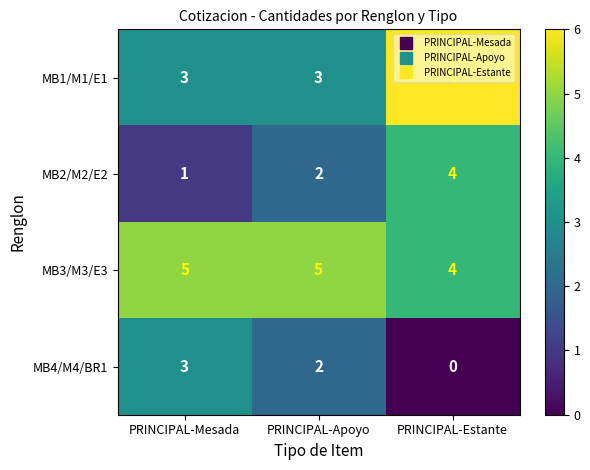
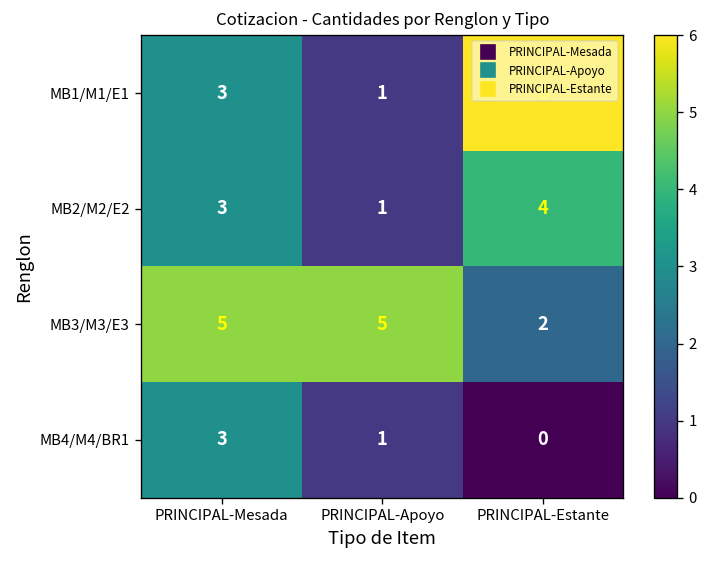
MB1/M1/E1, PRINCIPAL-Apoyo: 3 -> 1
MB2/M2/E2, PRINCIPAL-Mesada: 1 -> 3
MB2/M2/E2, PRINCIPAL-Apoyo: 2 -> 1
MB3/M3/E3, PRINCIPAL-Estante: 4 -> 2
MB4/M4/BR1, PRINCIPAL-Apoyo: 2 -> 1
